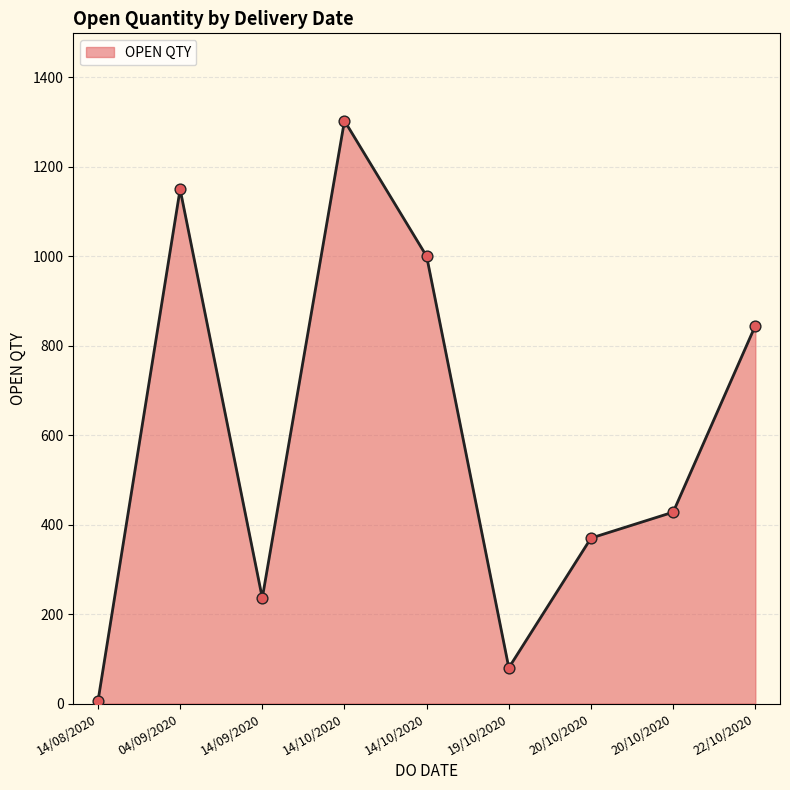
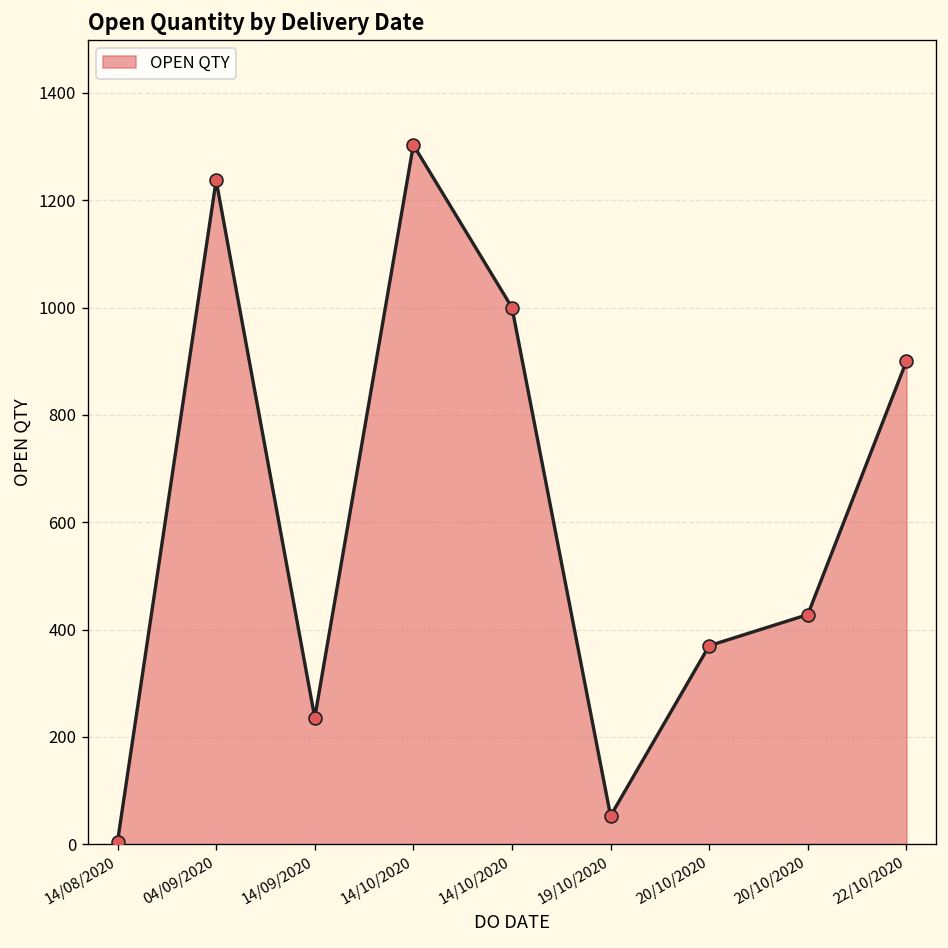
04/09/2020: 1150 -> 1240
19/10/2020: 80 -> 50
22/10/2020: 850 -> 900
